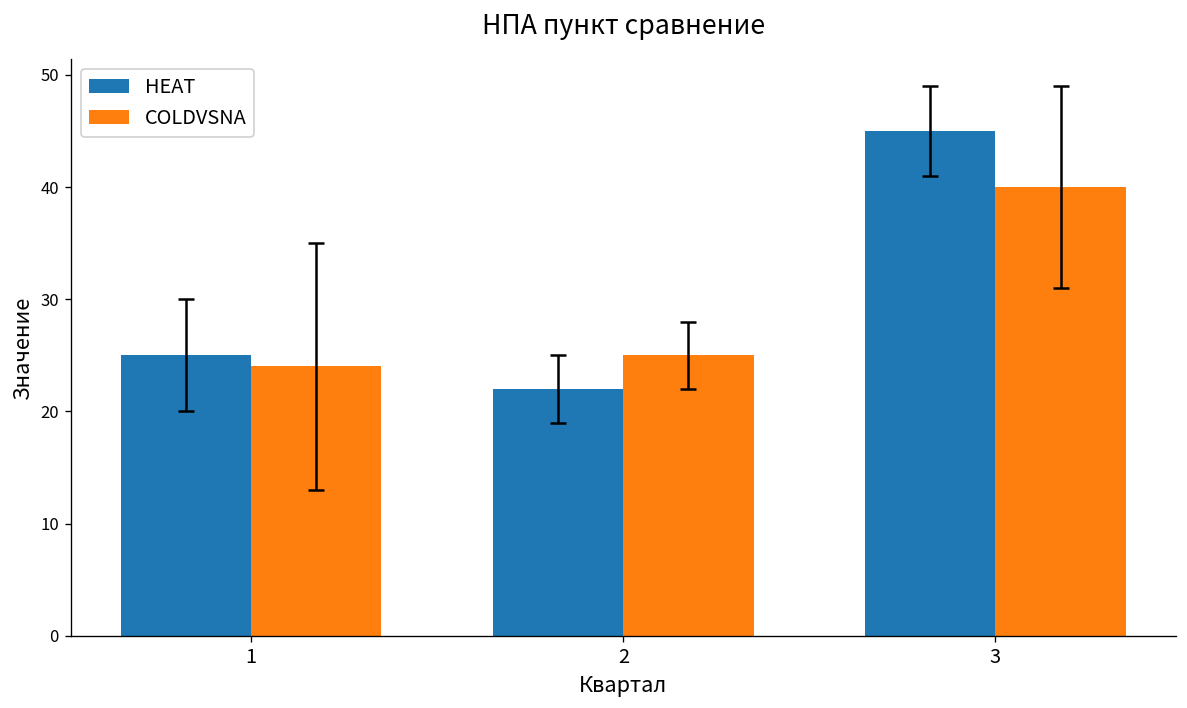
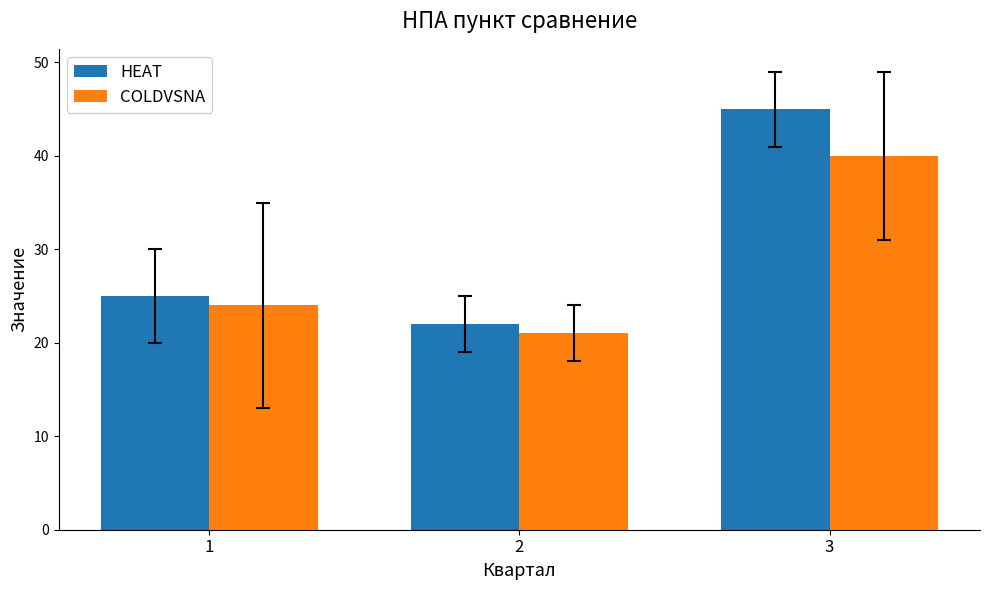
COLDVSNA, 2: 25 -> 21
